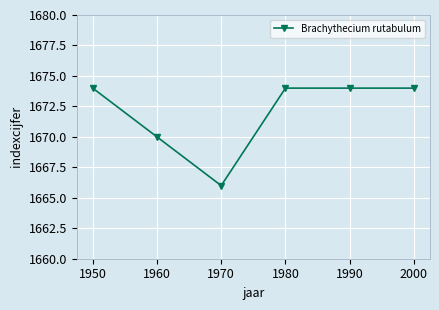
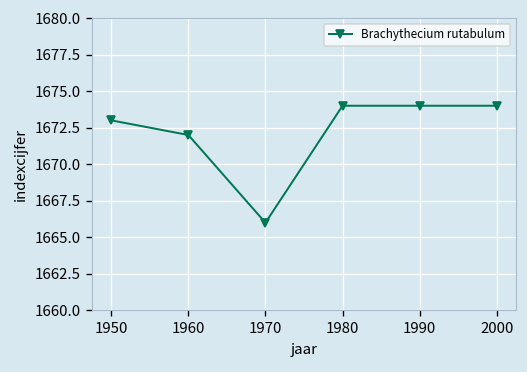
1950: 1674 -> 1673
1960: 1670 -> 1672
